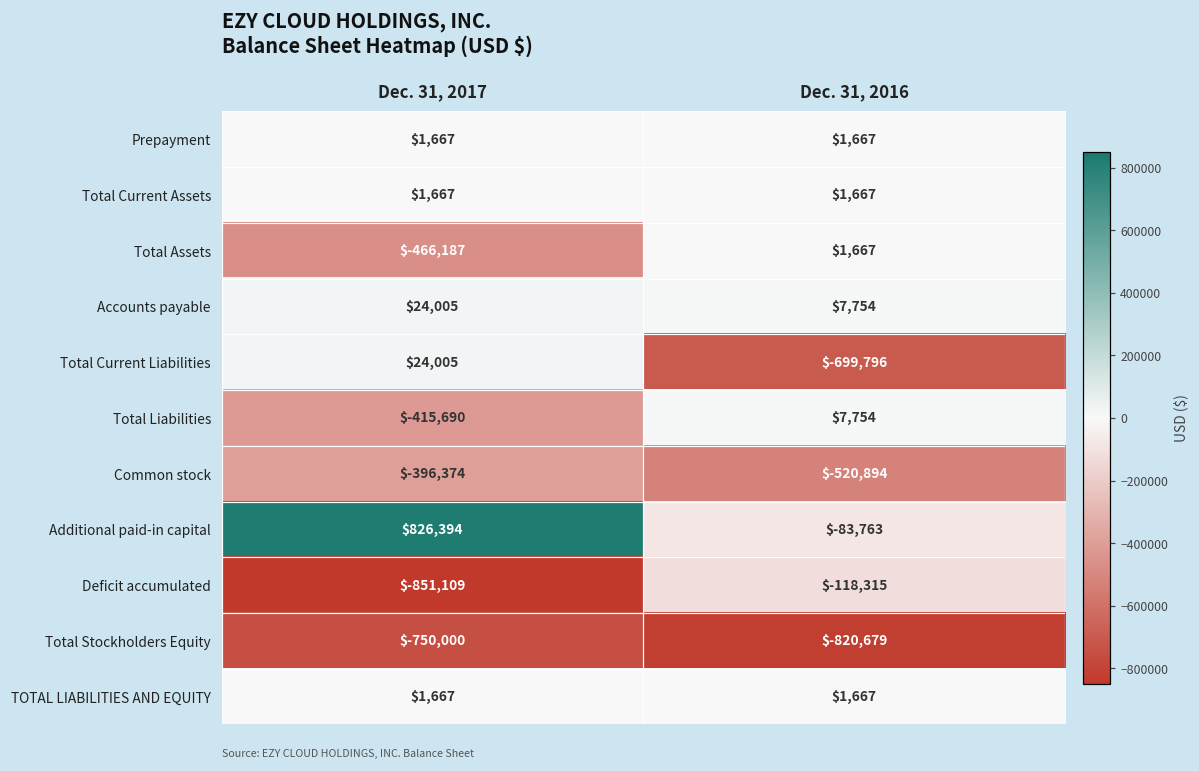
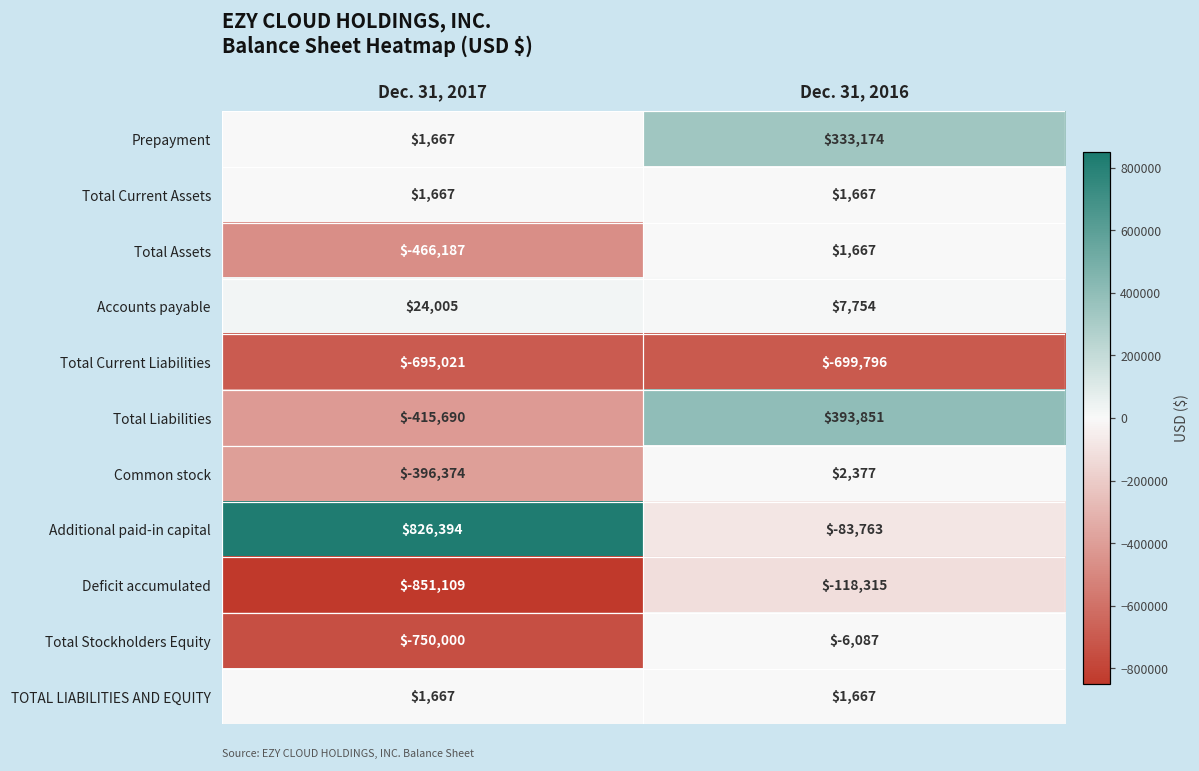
Prepayment, Dec. 31, 2016: $1,667 -> $333,174
Total Current Liabilities, Dec. 31, 2017: $24,005 -> $-695,021
Total Liabilities, Dec. 31, 2016: $7,754 -> $393,851
Common stock, Dec. 31, 2016: $-520,894 -> $2,377
Total Stockholders Equity, Dec. 31, 2016: $-820,679 -> $-6,087
